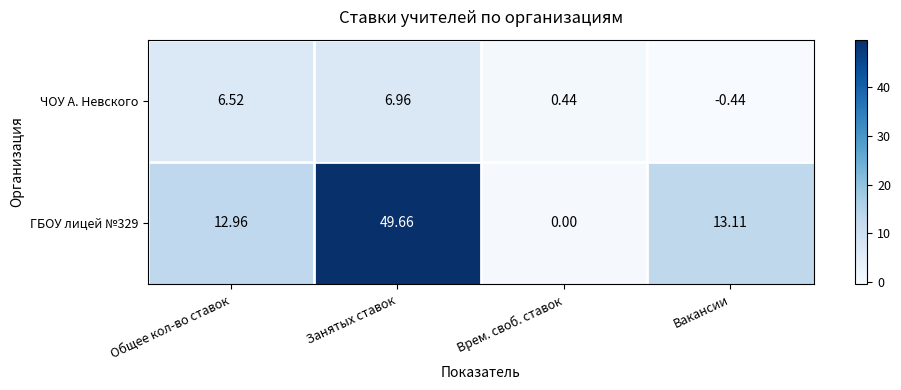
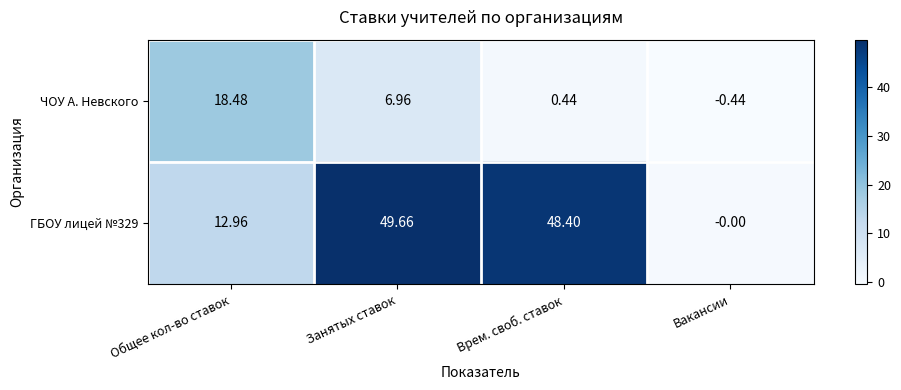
ЧОУ А. Невского, Общее кол-во ставок: 6.52 -> 18.48
ГБОУ лицей №329, Врем. своб. ставок: 0.00 -> 48.40
ГБОУ лицей №329, Вакансии: 13.11 -> -0.00
